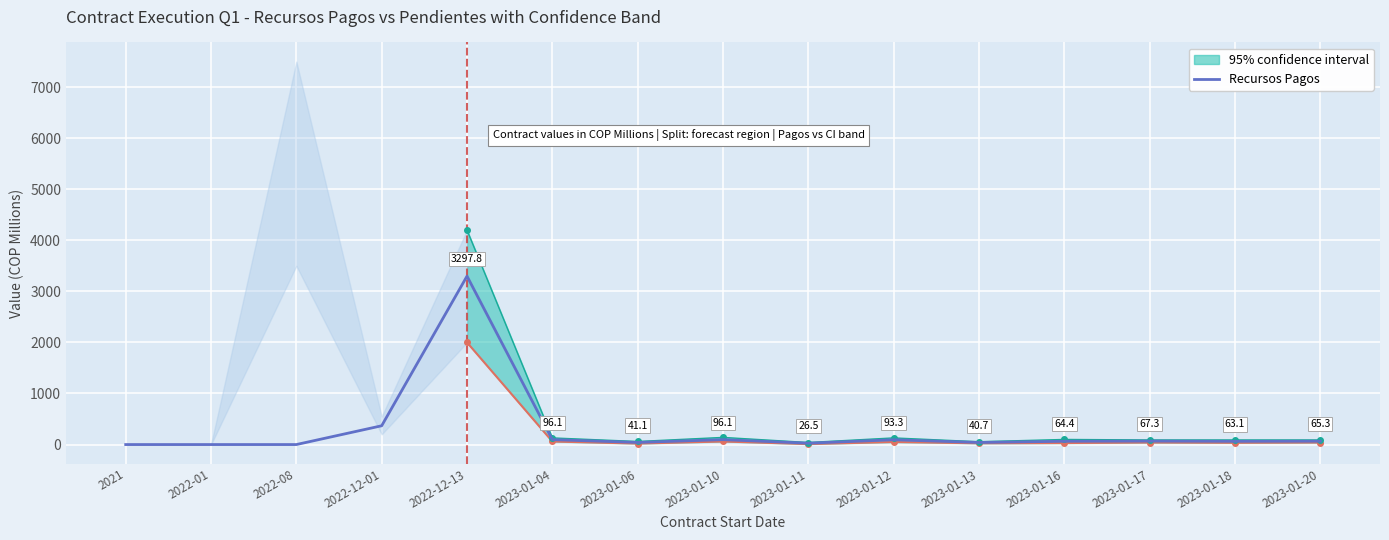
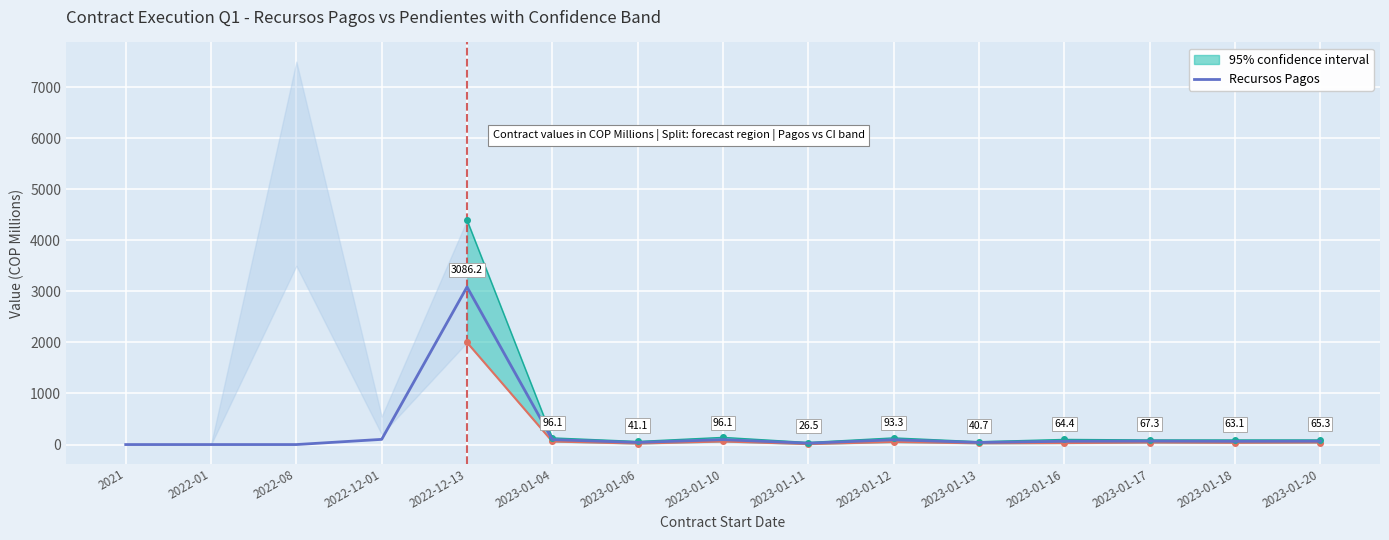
Recursos Pagos, 2022-12-01: 400 -> 100
95% confidence interval, 2022-12-13: 4200 -> 4400
Recursos Pagos, 2022-12-13: 3297.8 -> 3086.2
